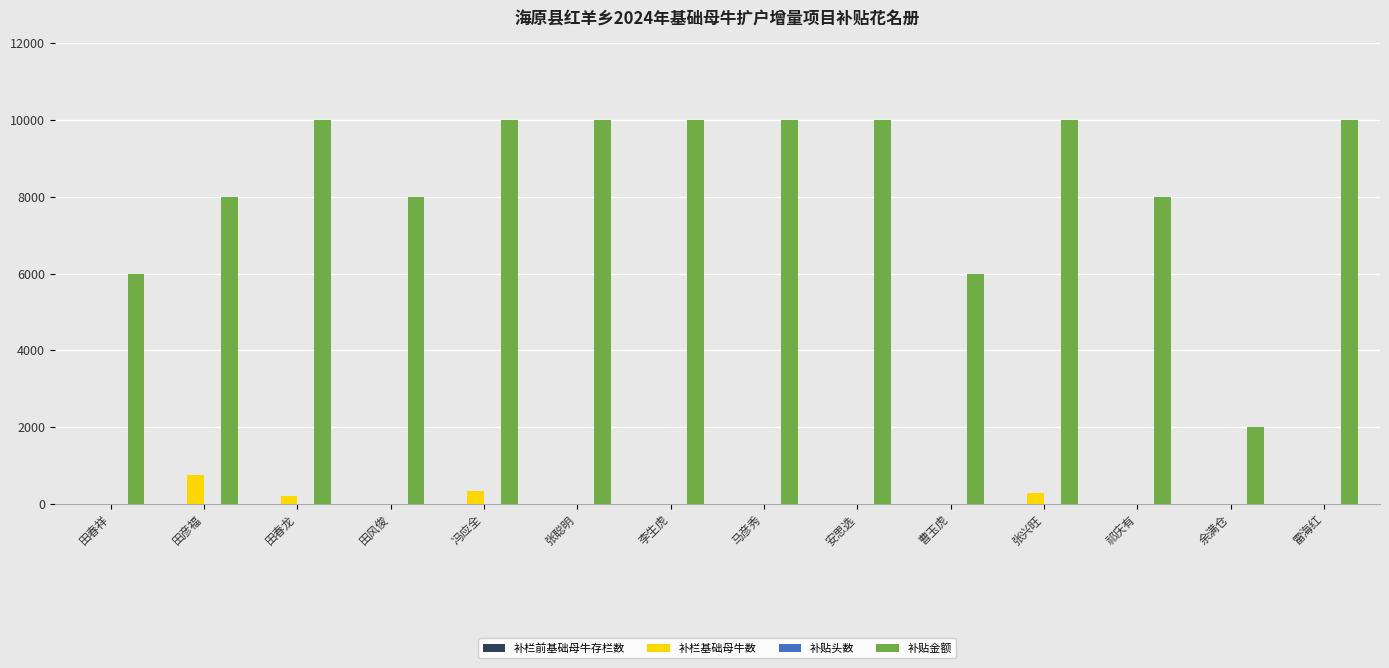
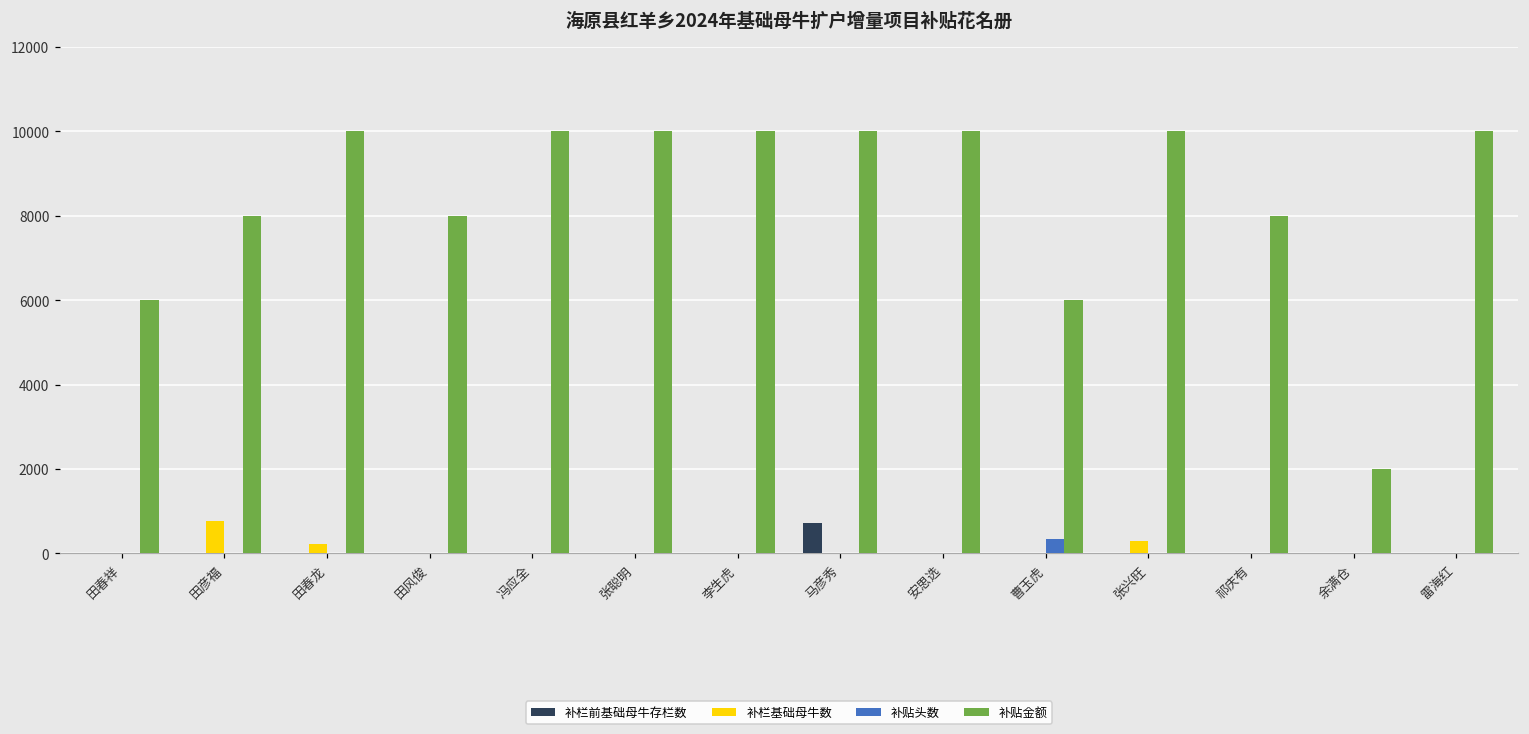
补栏基础母牛数, 冯应全: 300 -> 0
补栏前基础母牛存栏数, 马彦秀: 0 -> 700
补贴头数, 曹玉虎: 0 -> 400
